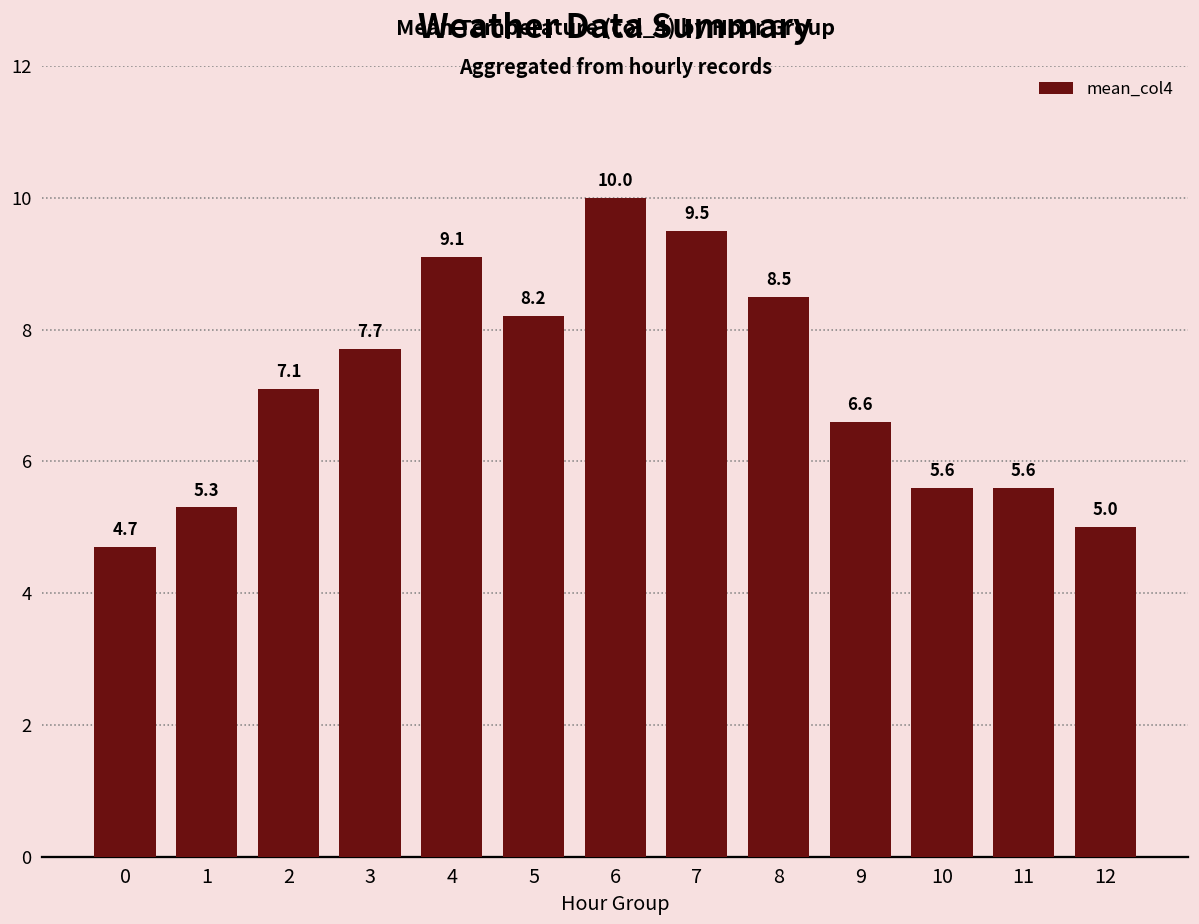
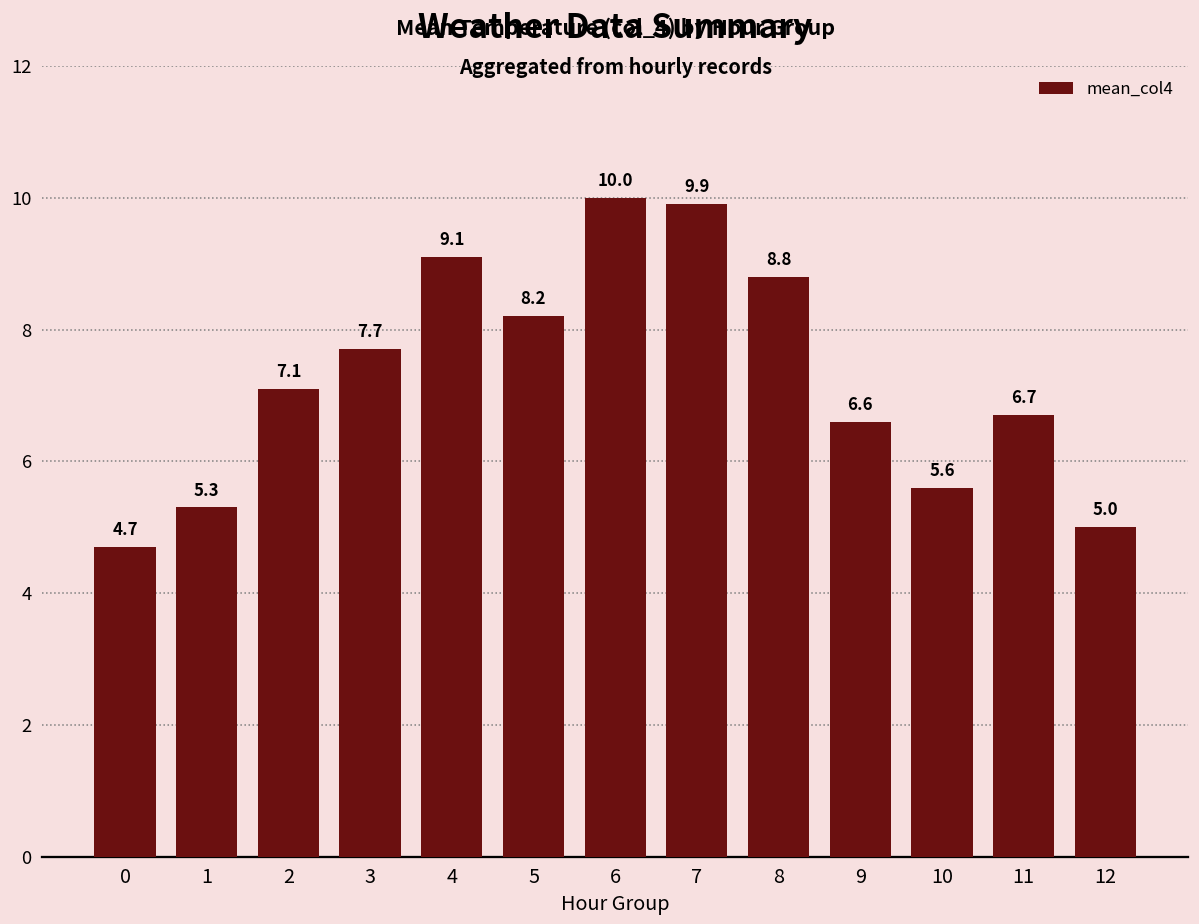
7: 9.5 -> 9.9
8: 8.5 -> 8.8
11: 5.6 -> 6.7
